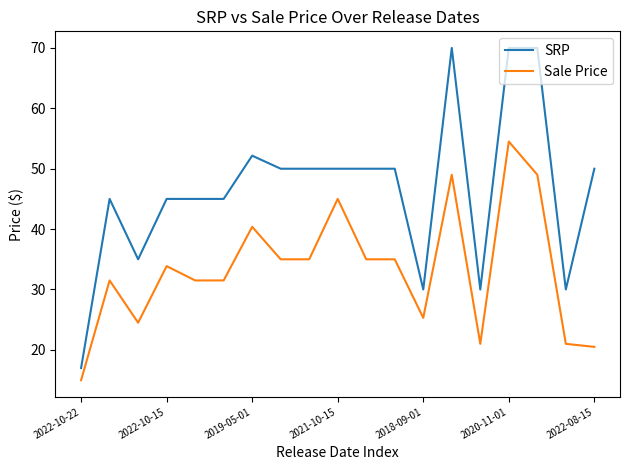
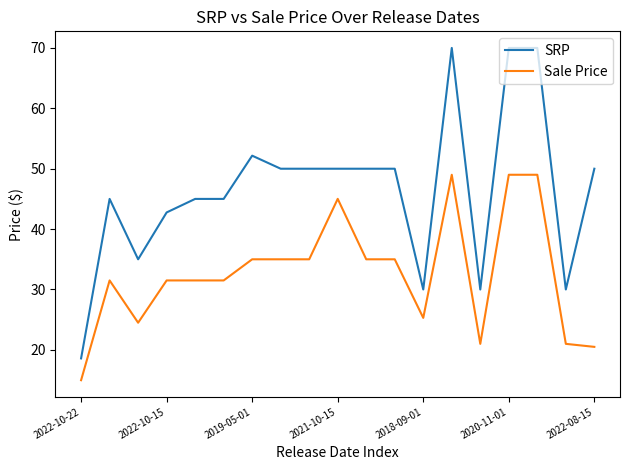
SRP, 2022-10-22: 17 -> 19
SRP, 2022-10-15: 45 -> 43
Sale Price, 2022-10-15: 34 -> 31
Sale Price, 2019-05-01: 40 -> 35
Sale Price, 2020-11-01: 54 -> 49
